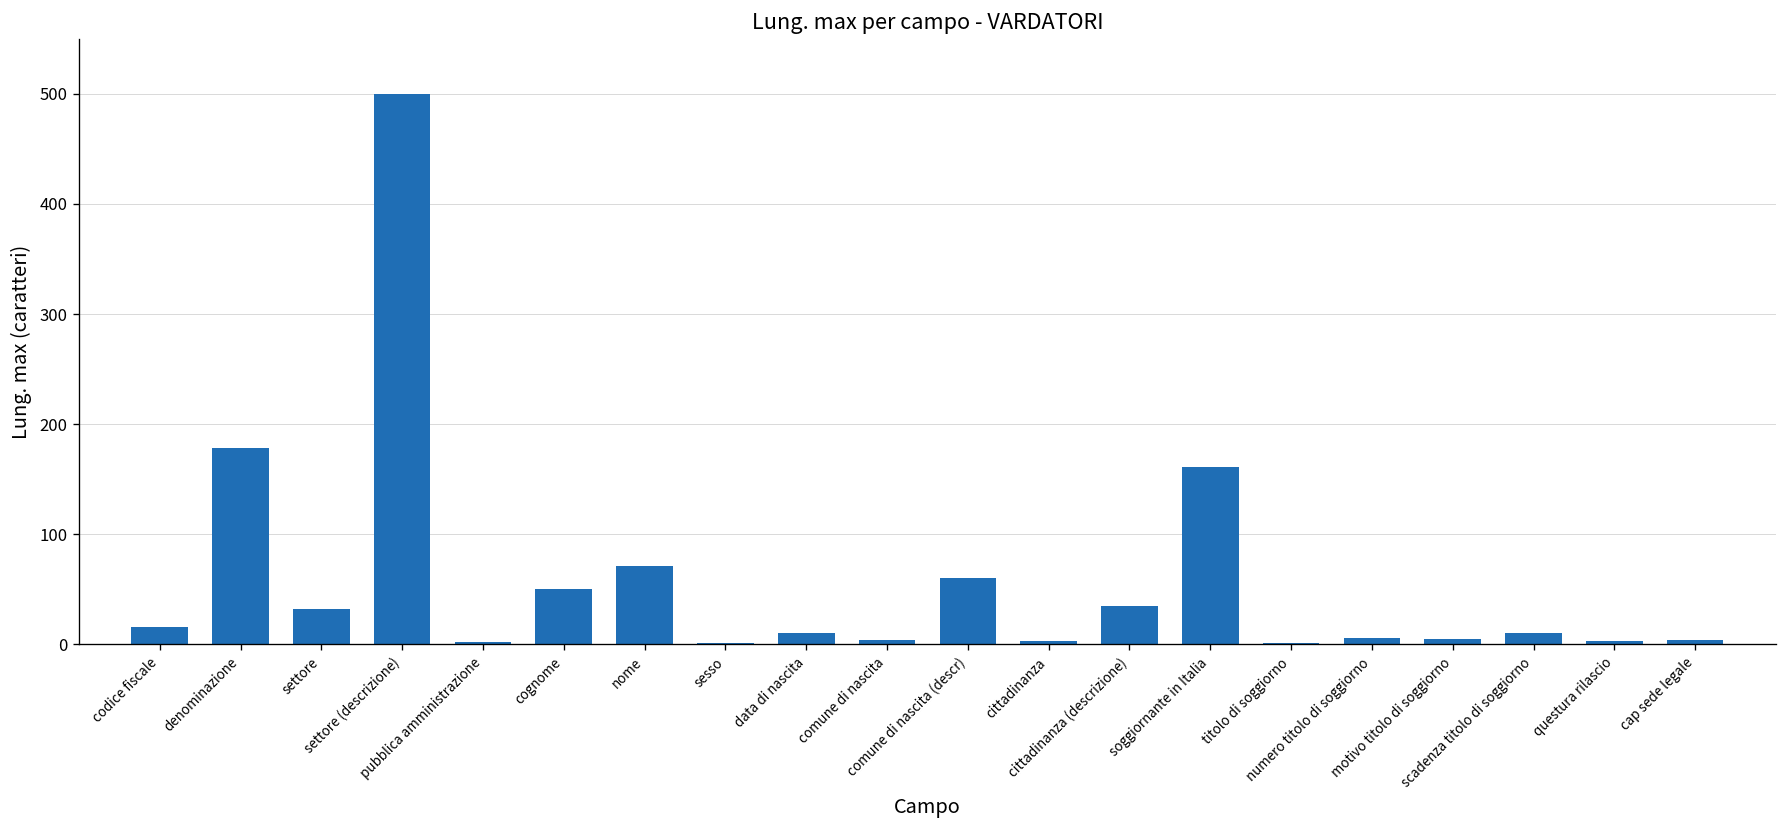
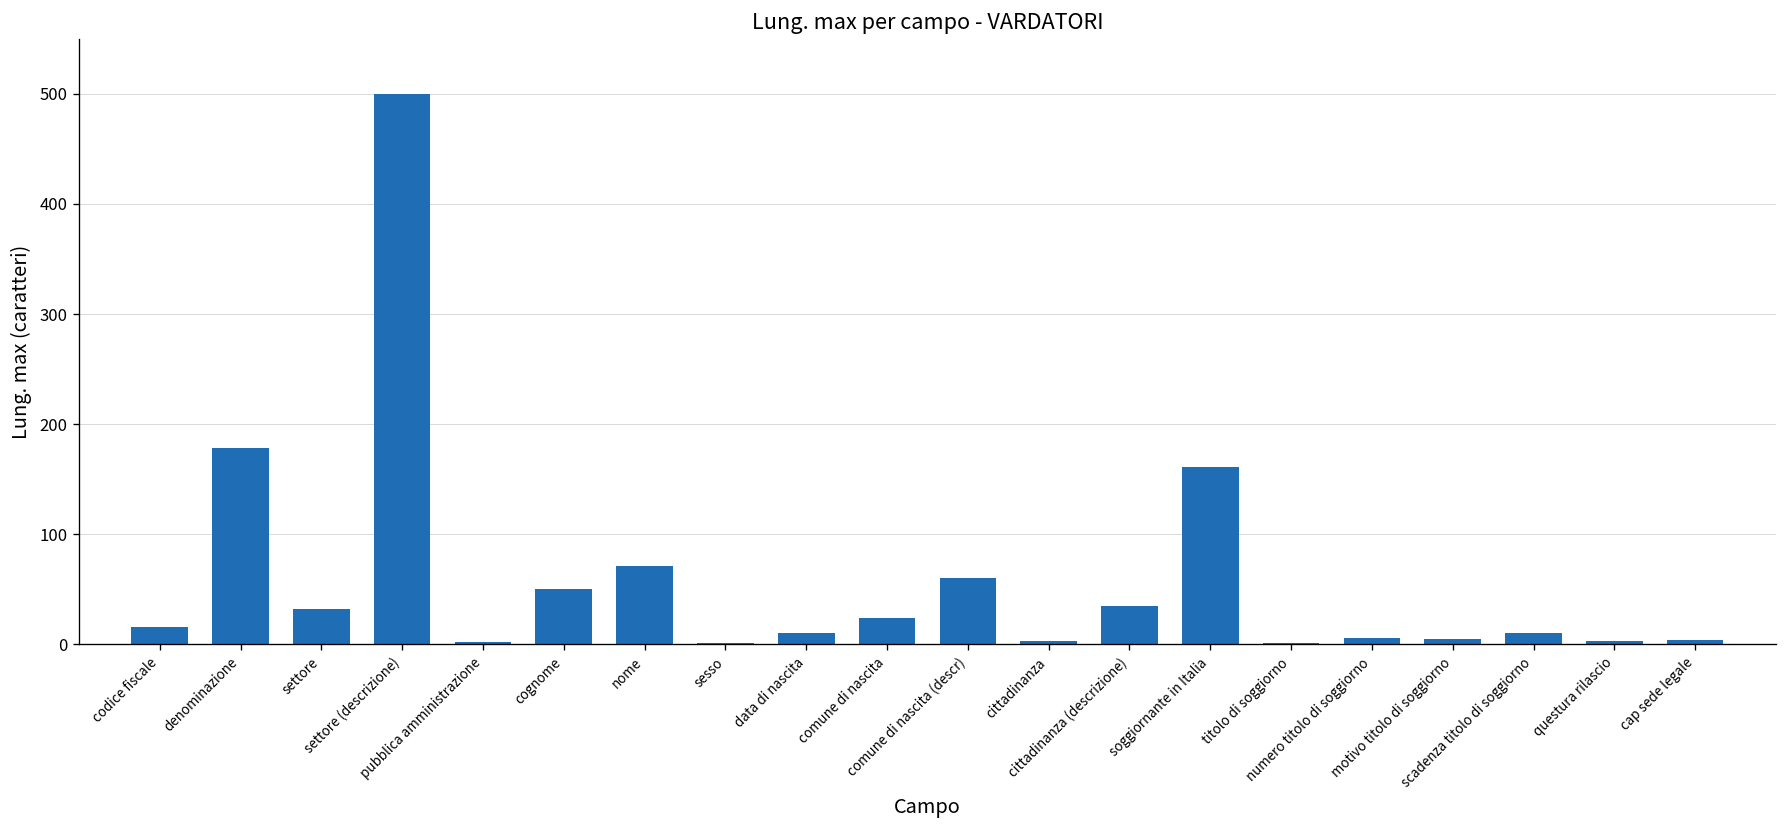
comune di nascita: 0 -> 20
